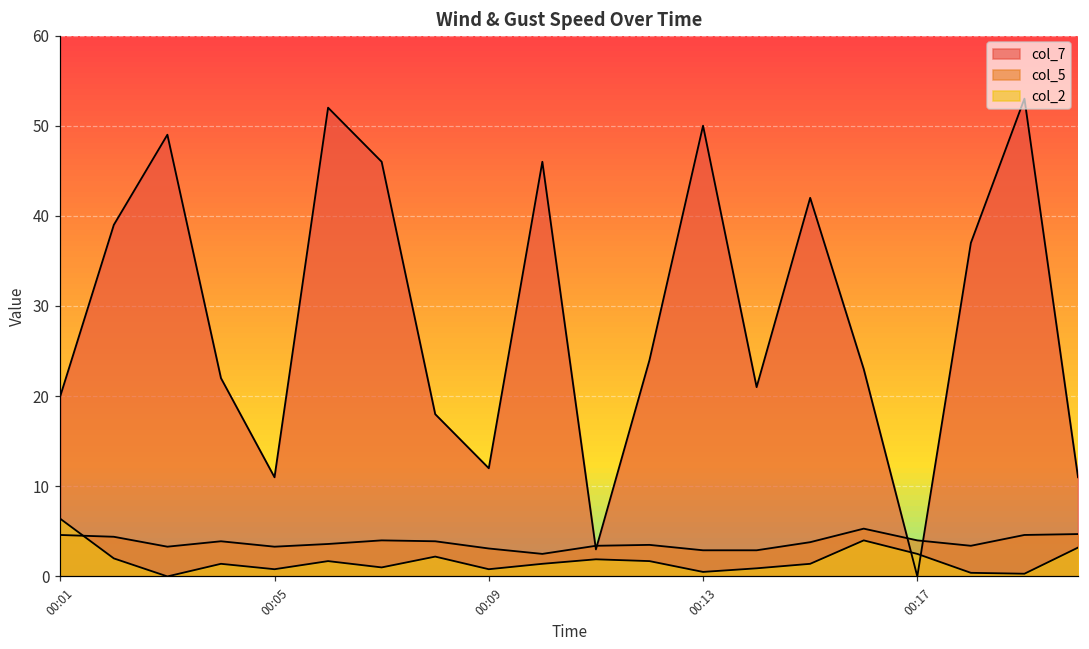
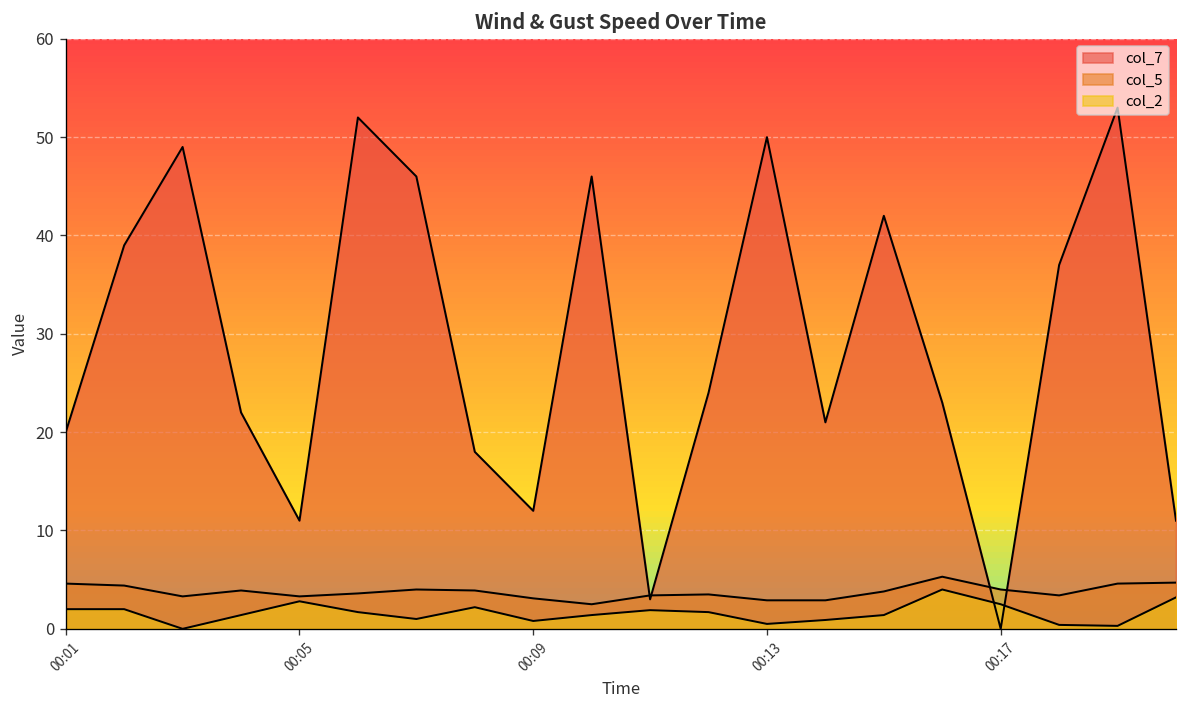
col_2, 00:01: 6 -> 2
col_2, 00:05: 1 -> 3
